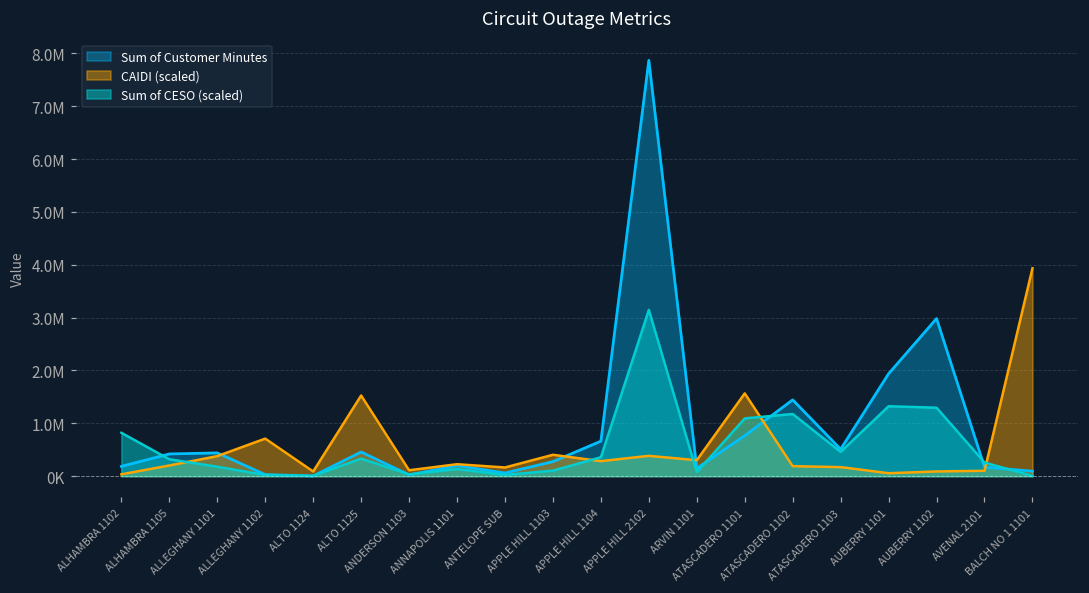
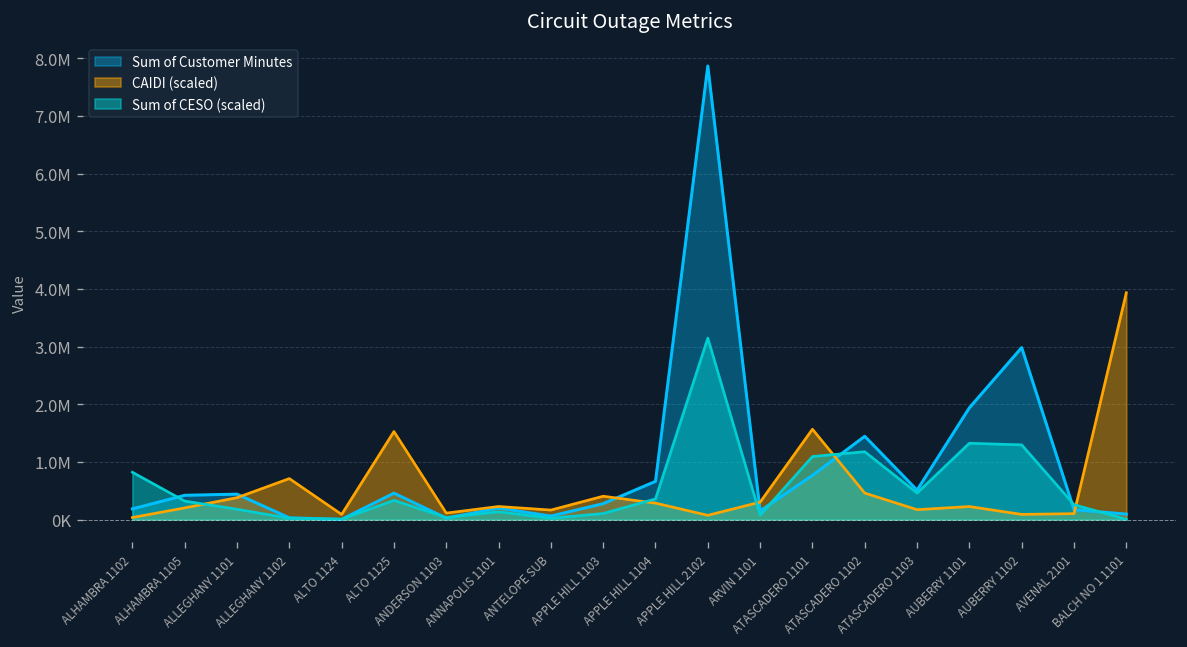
CAIDI (scaled), APPLE HILL 2102: 400000 -> 100000
CAIDI (scaled), ATASCADERO 1102: 200000 -> 500000
CAIDI (scaled), AUBERRY 1101: 100000 -> 200000
